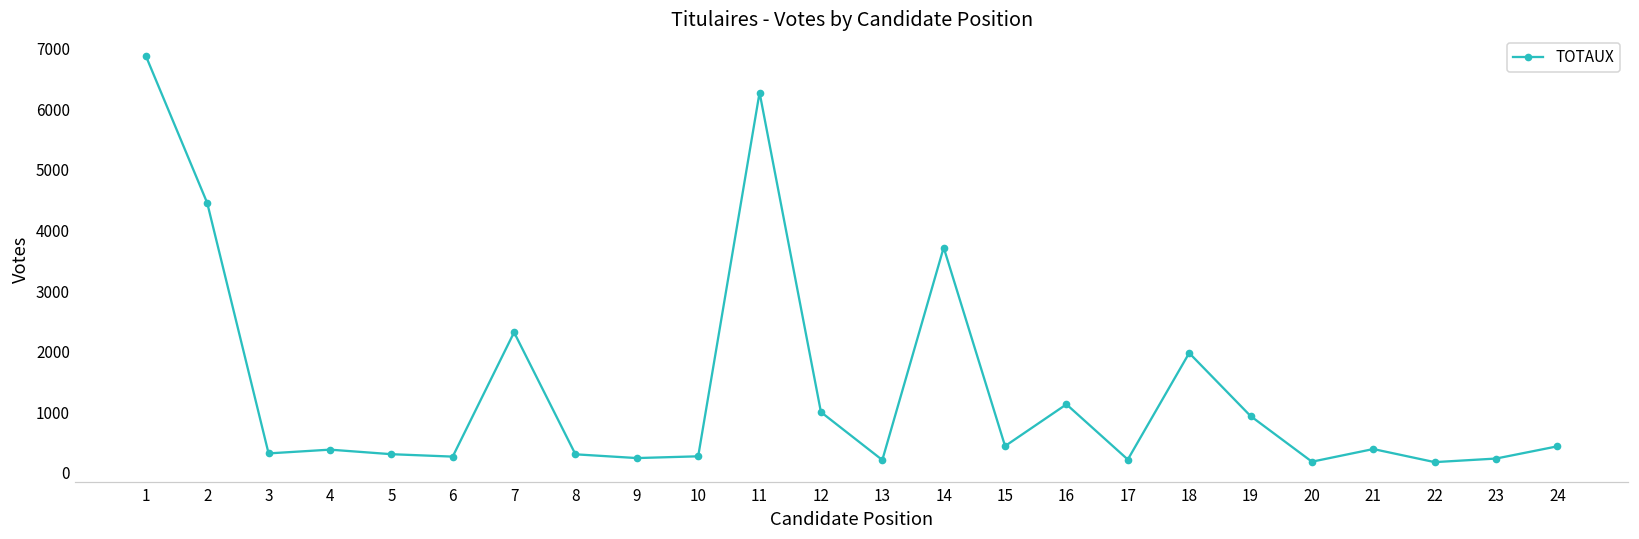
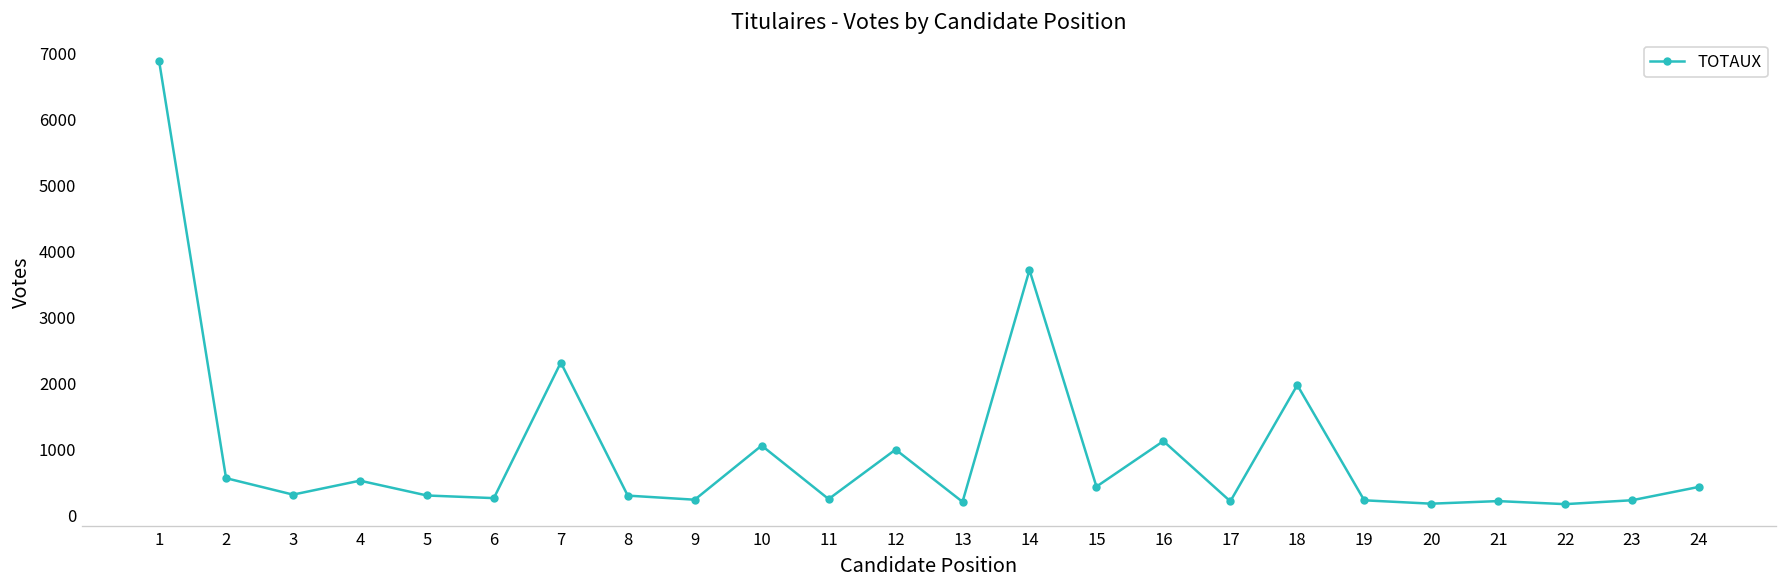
2: 4500 -> 600
4: 400 -> 500
10: 300 -> 1100
11: 6300 -> 300
19: 900 -> 200
21: 400 -> 200
